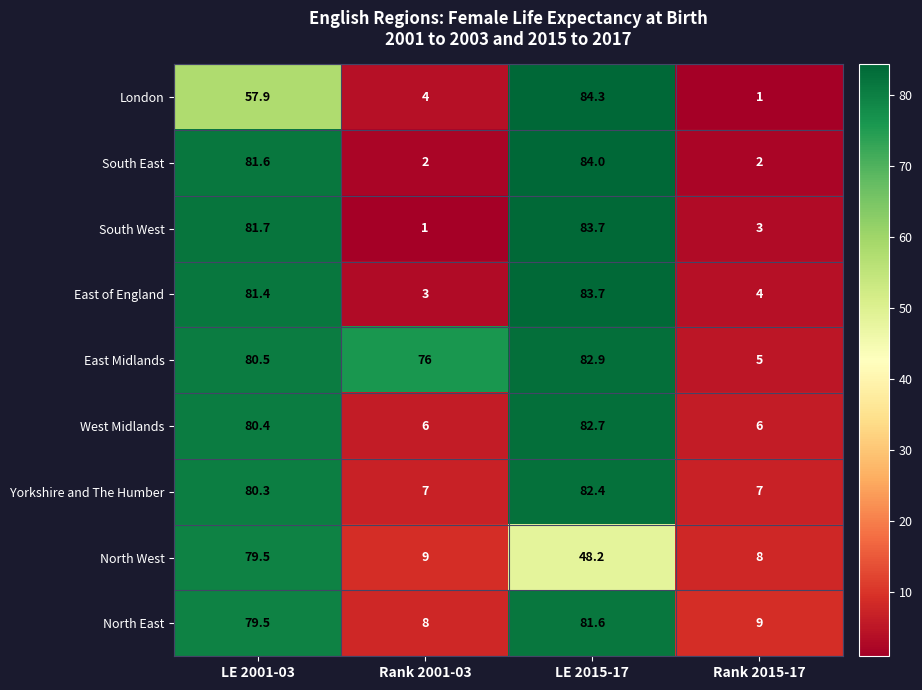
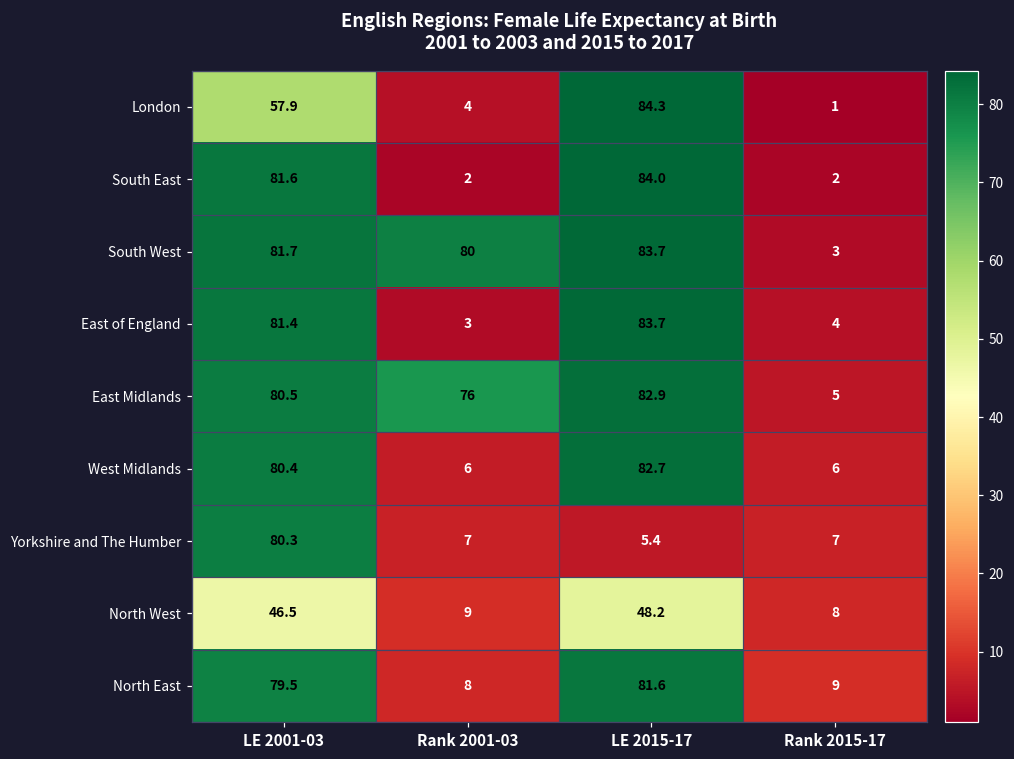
South West, Rank 2001-03: 1 -> 80
Yorkshire and The Humber, LE 2015-17: 82.4 -> 5.4
North West, LE 2001-03: 79.5 -> 46.5
